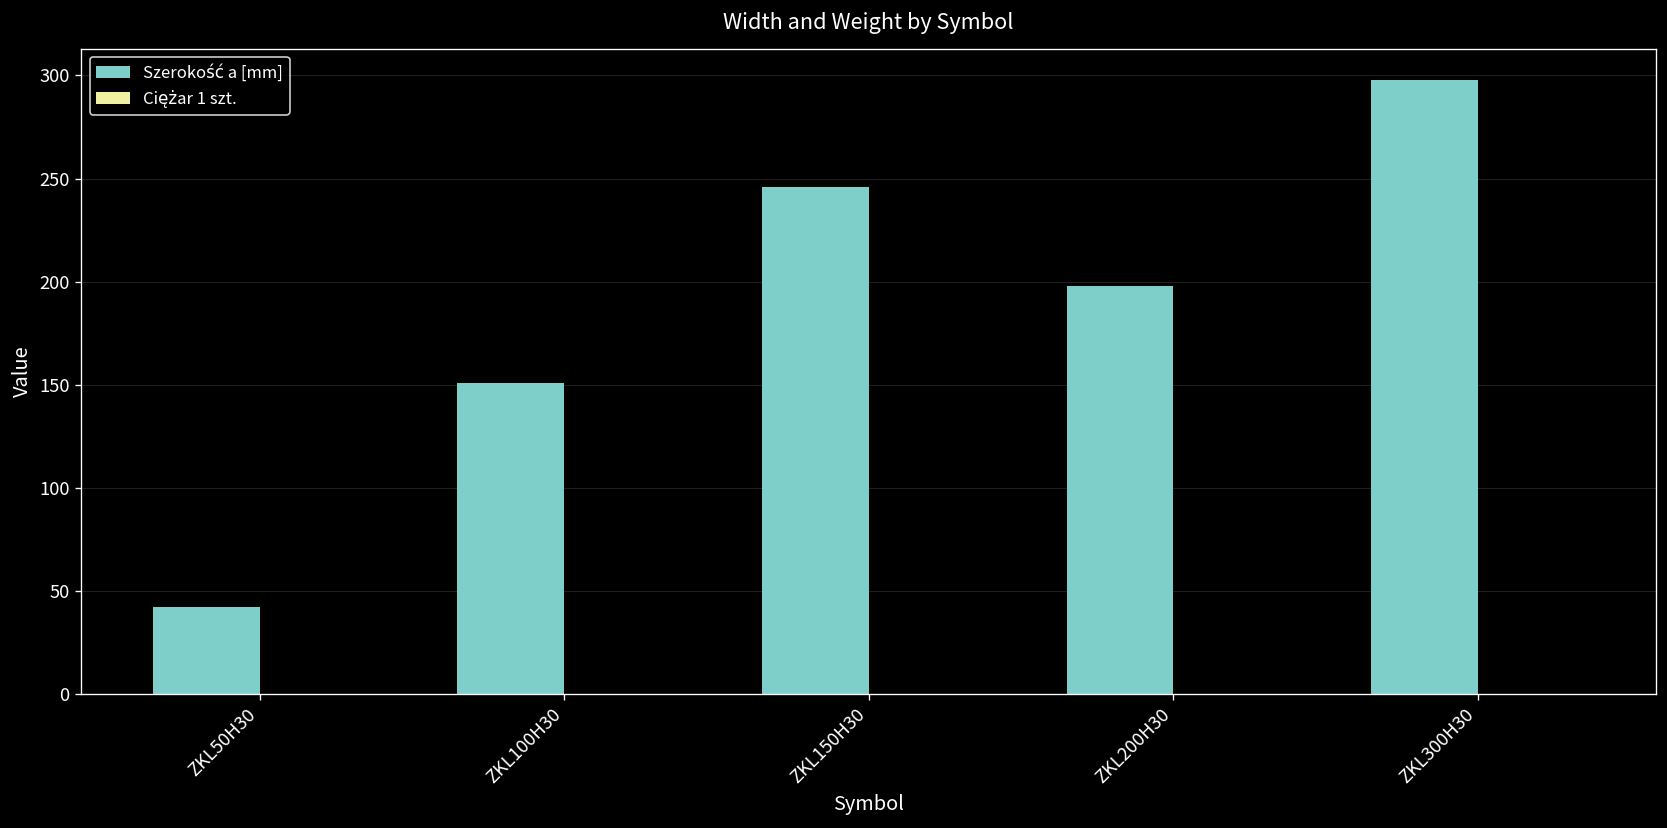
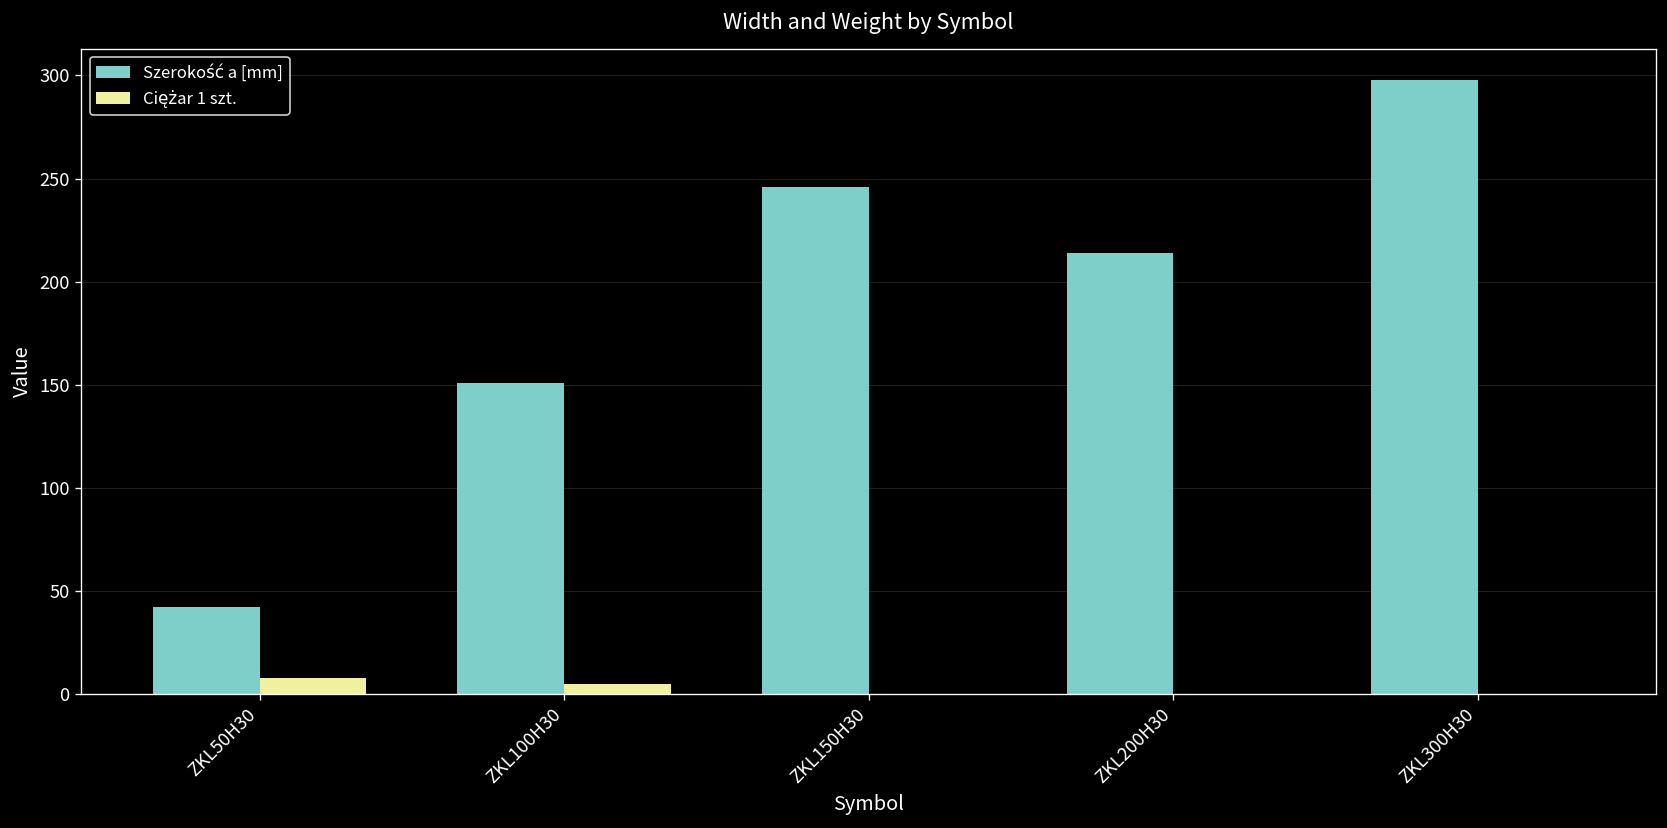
Ciężar 1 szt., ZKL50H30: 0 -> 8
Ciężar 1 szt., ZKL100H30: 0 -> 5
Szerokość a [mm], ZKL200H30: 198 -> 214
